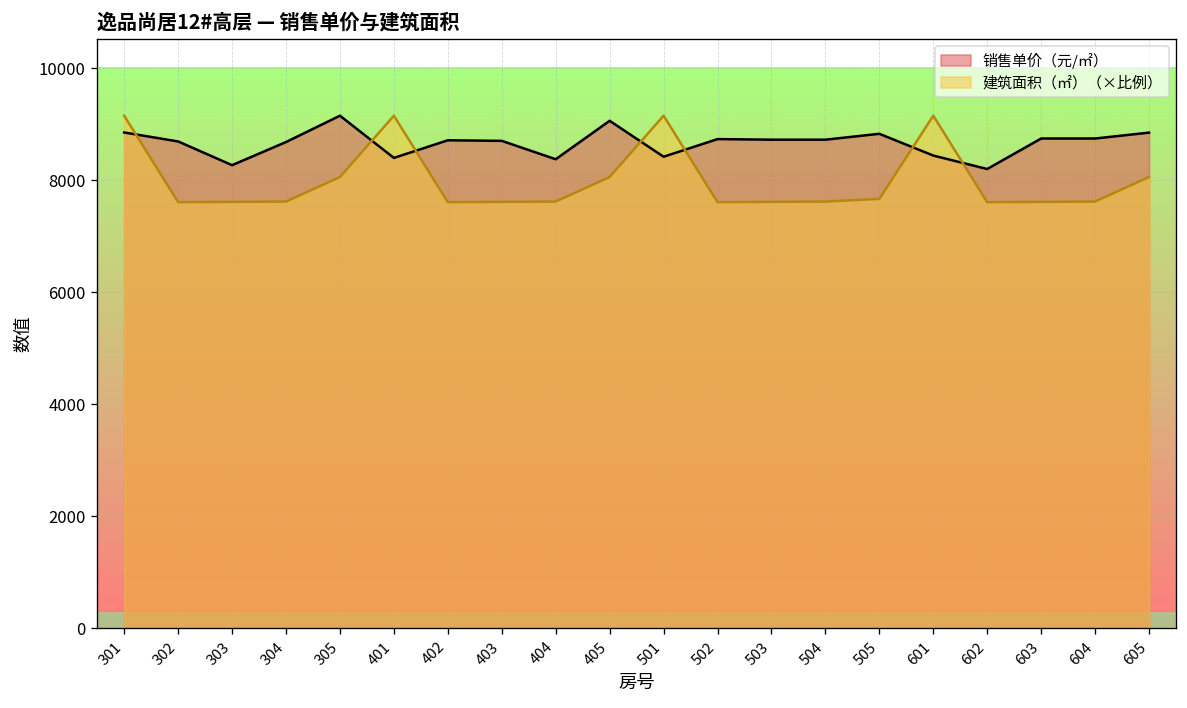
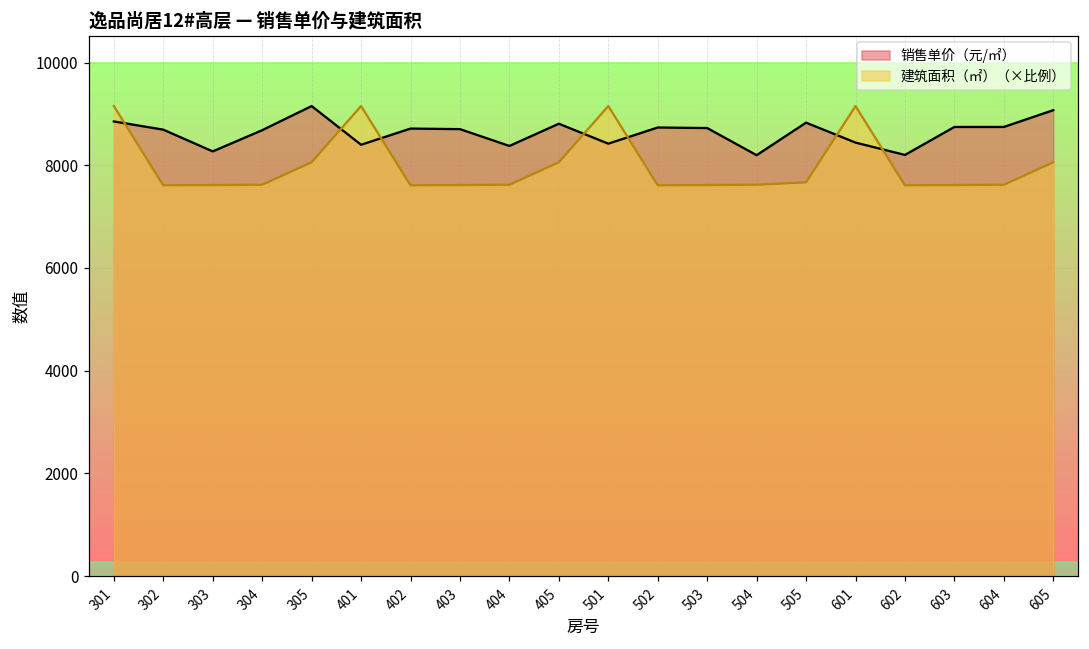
销售单价（元/㎡）, 405: 9100 -> 8800
销售单价（元/㎡）, 504: 8700 -> 8200
销售单价（元/㎡）, 605: 8900 -> 9100
